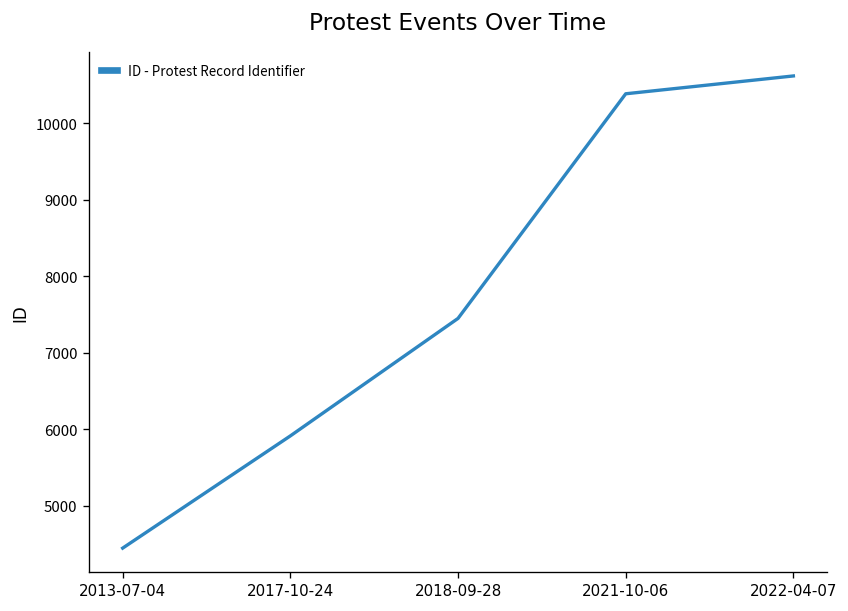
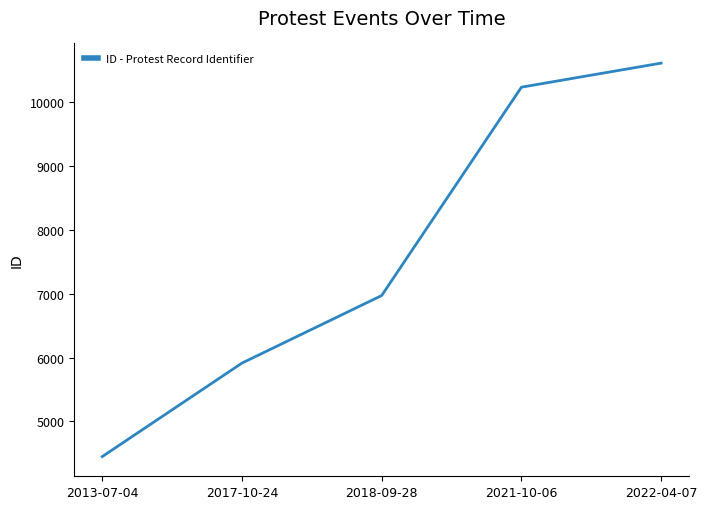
2018-09-28: 7400 -> 7000
2021-10-06: 10400 -> 10200
